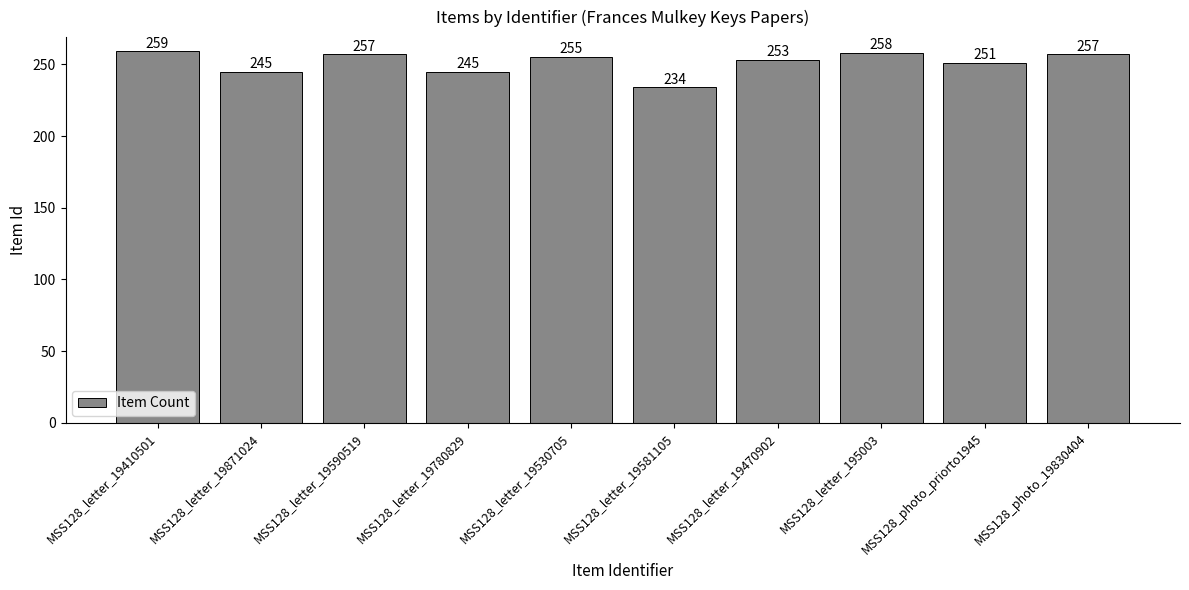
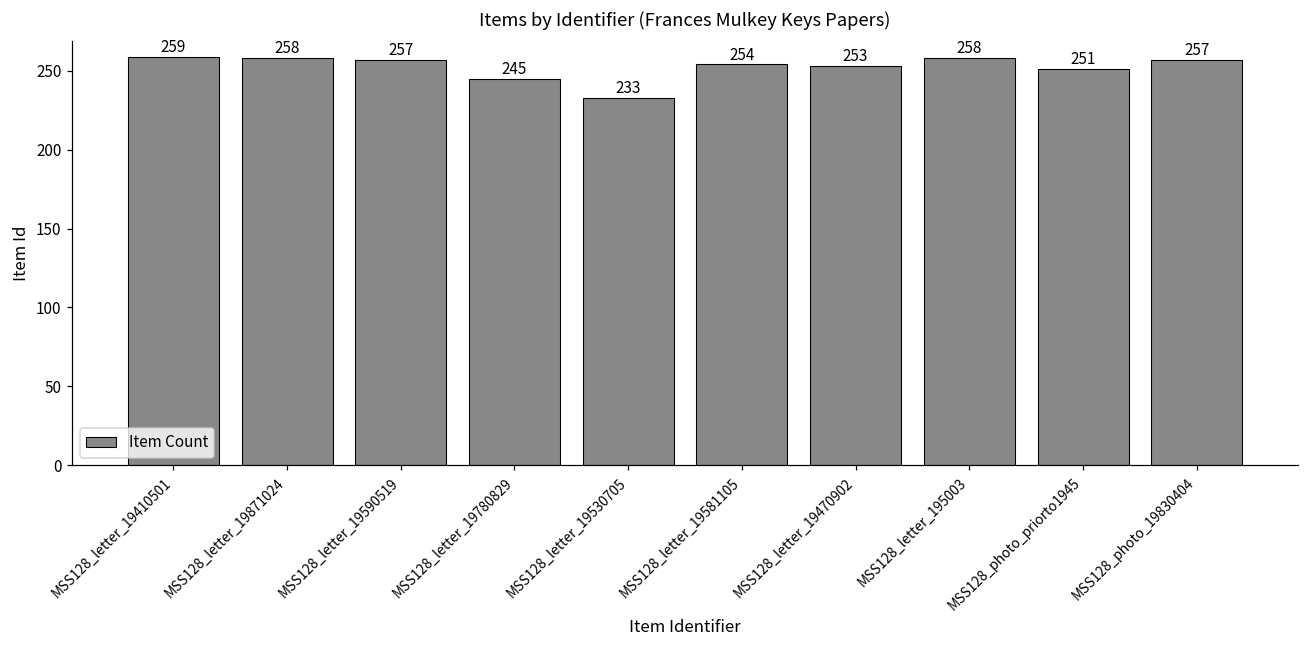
MSS128_letter_19871024: 245 -> 258
MSS128_letter_19530705: 255 -> 233
MSS128_letter_19581105: 234 -> 254
